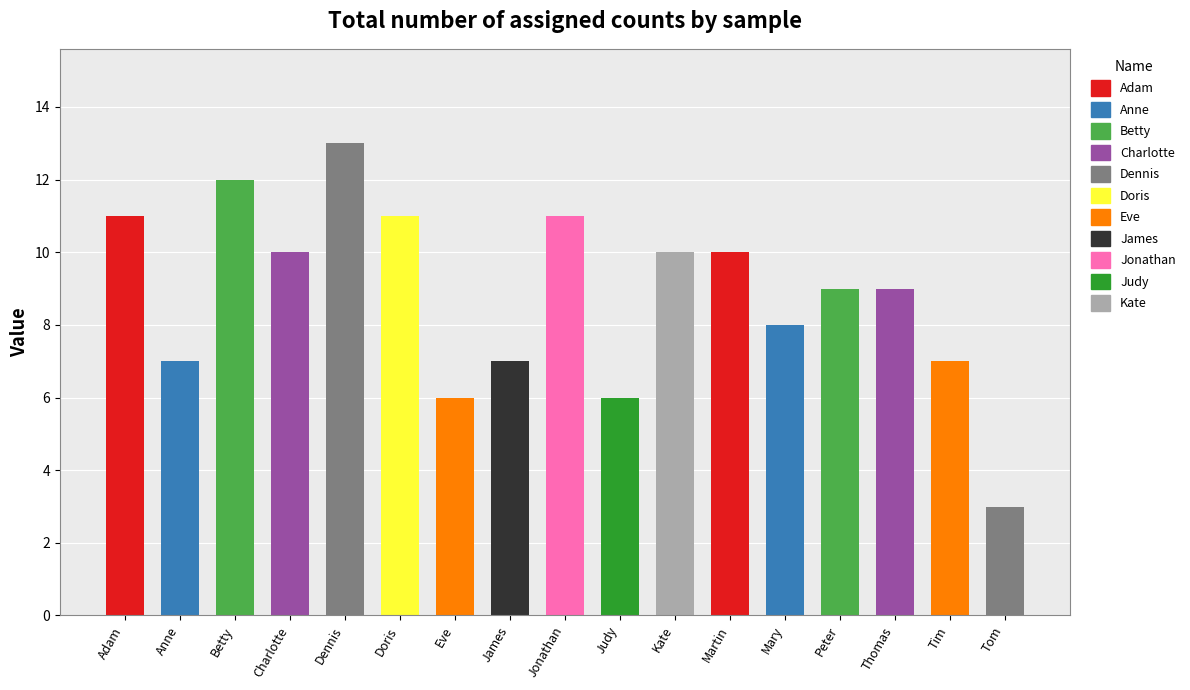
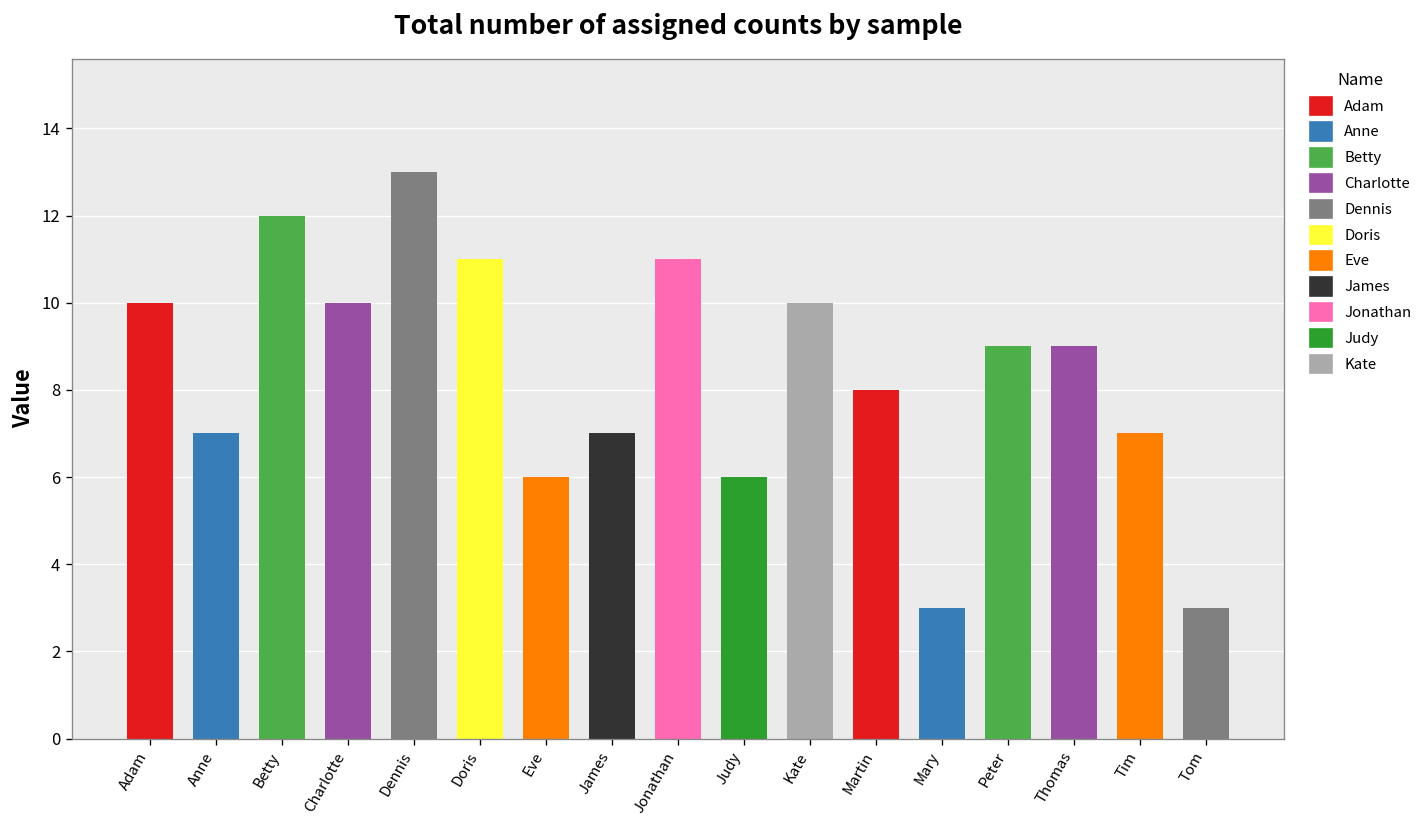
Adam: 11 -> 10
Martin: 10 -> 8
Mary: 8 -> 3
